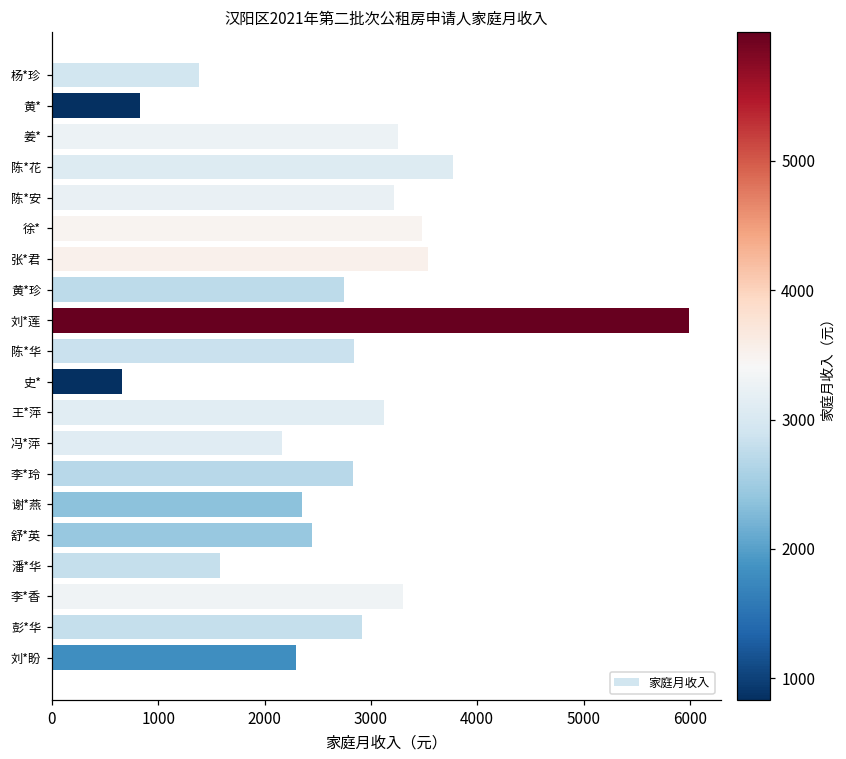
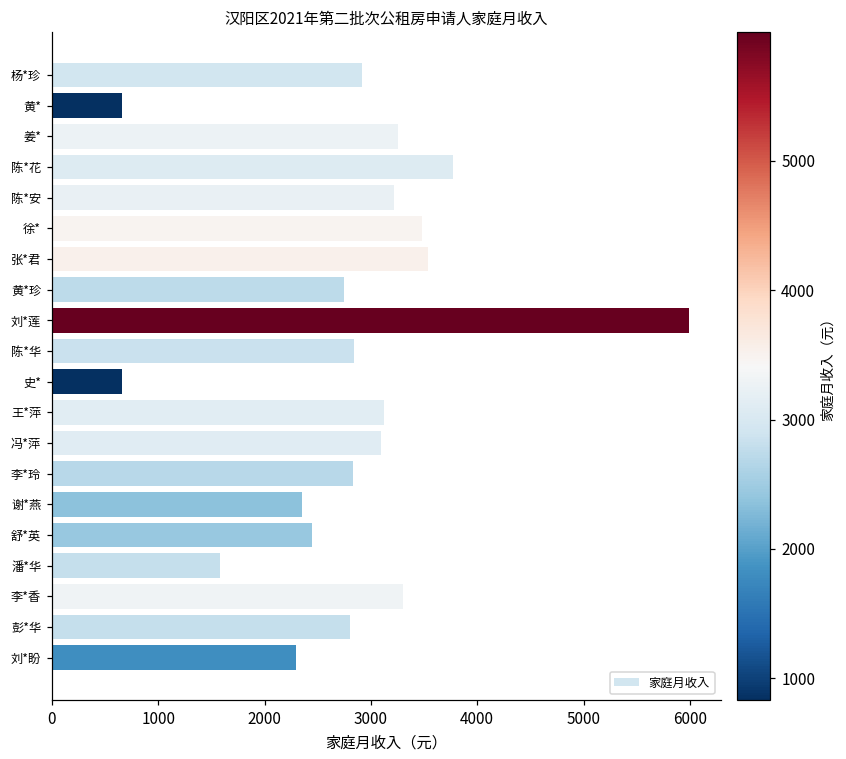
杨*珍: 1400 -> 2900
黄*: 800 -> 700
冯*萍: 2200 -> 3100
彭*华: 2900 -> 2800
